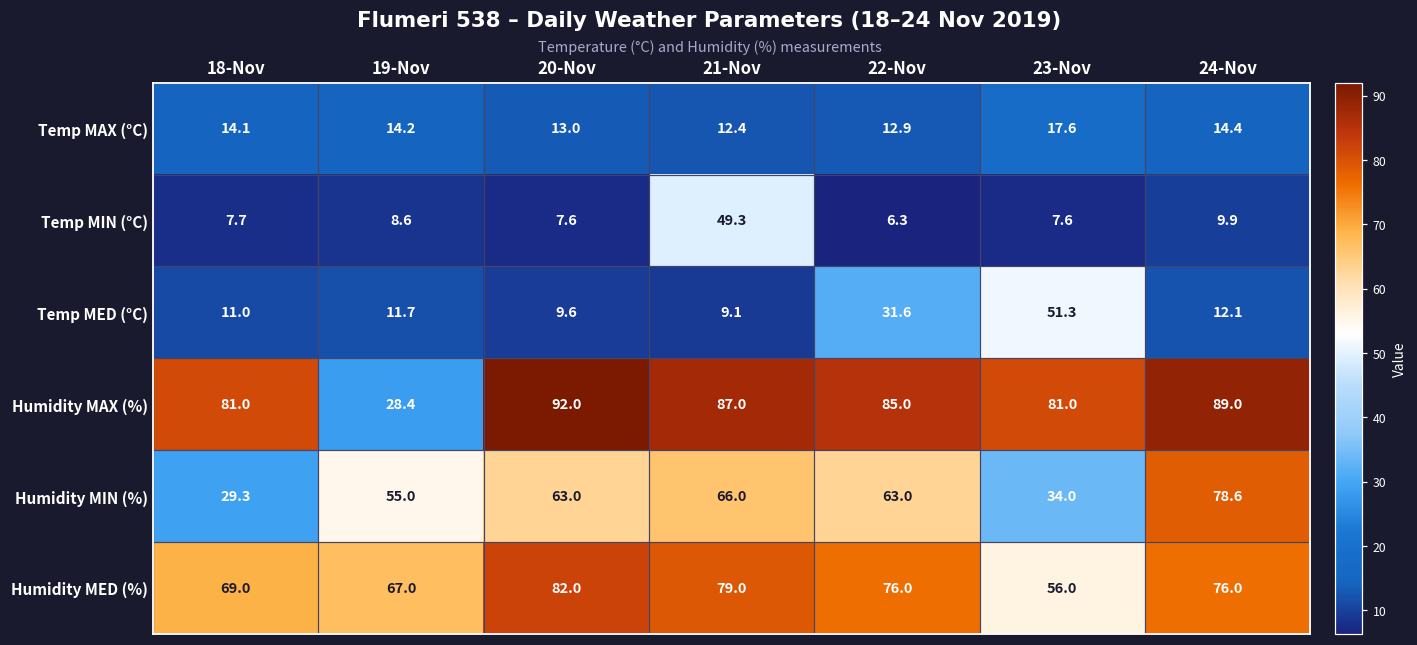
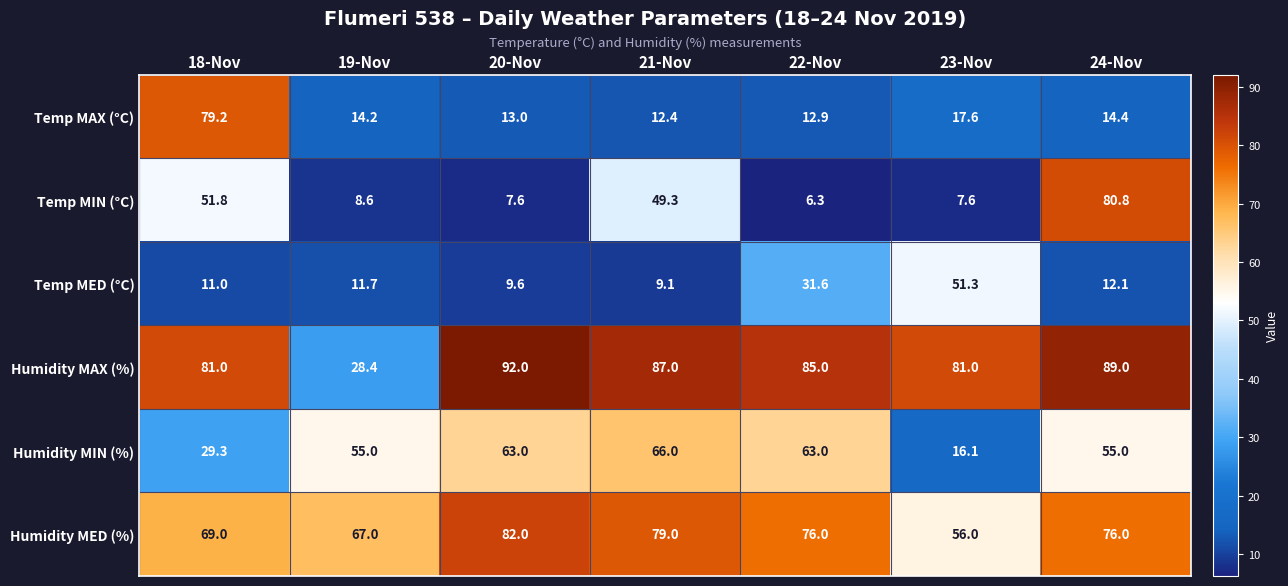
Temp MAX (°C), 18-Nov: 14.1 -> 79.2
Temp MIN (°C), 18-Nov: 7.7 -> 51.8
Temp MIN (°C), 24-Nov: 9.9 -> 80.8
Humidity MIN (%), 23-Nov: 34.0 -> 16.1
Humidity MIN (%), 24-Nov: 78.6 -> 55.0
